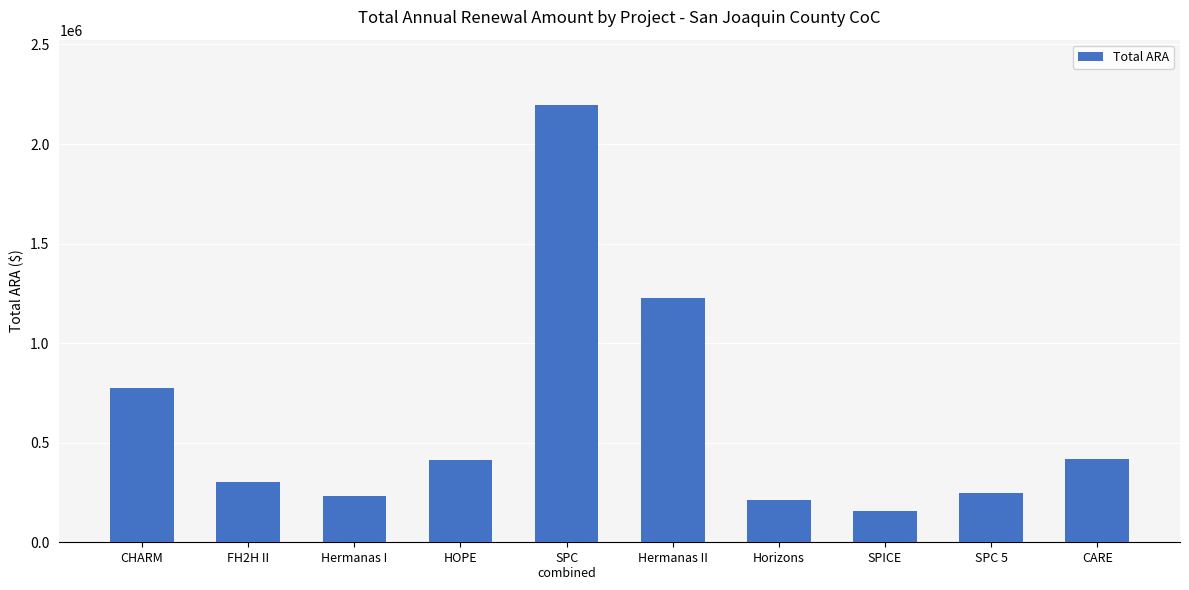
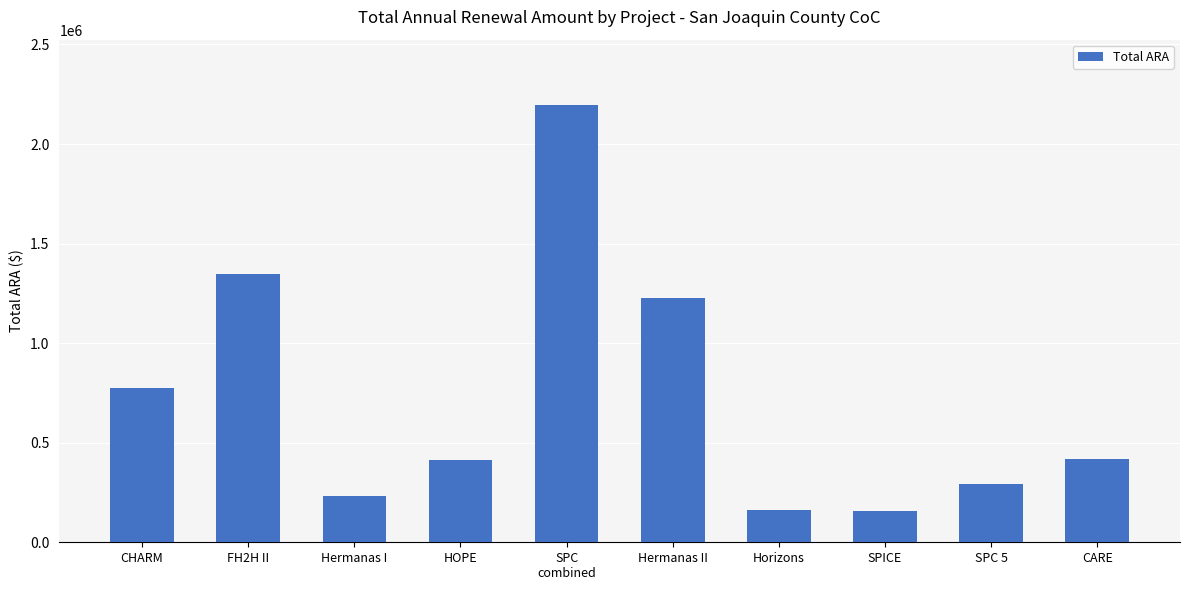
FH2H II: 300000 -> 1350000
Horizons: 210000 -> 160000
SPC 5: 250000 -> 290000
